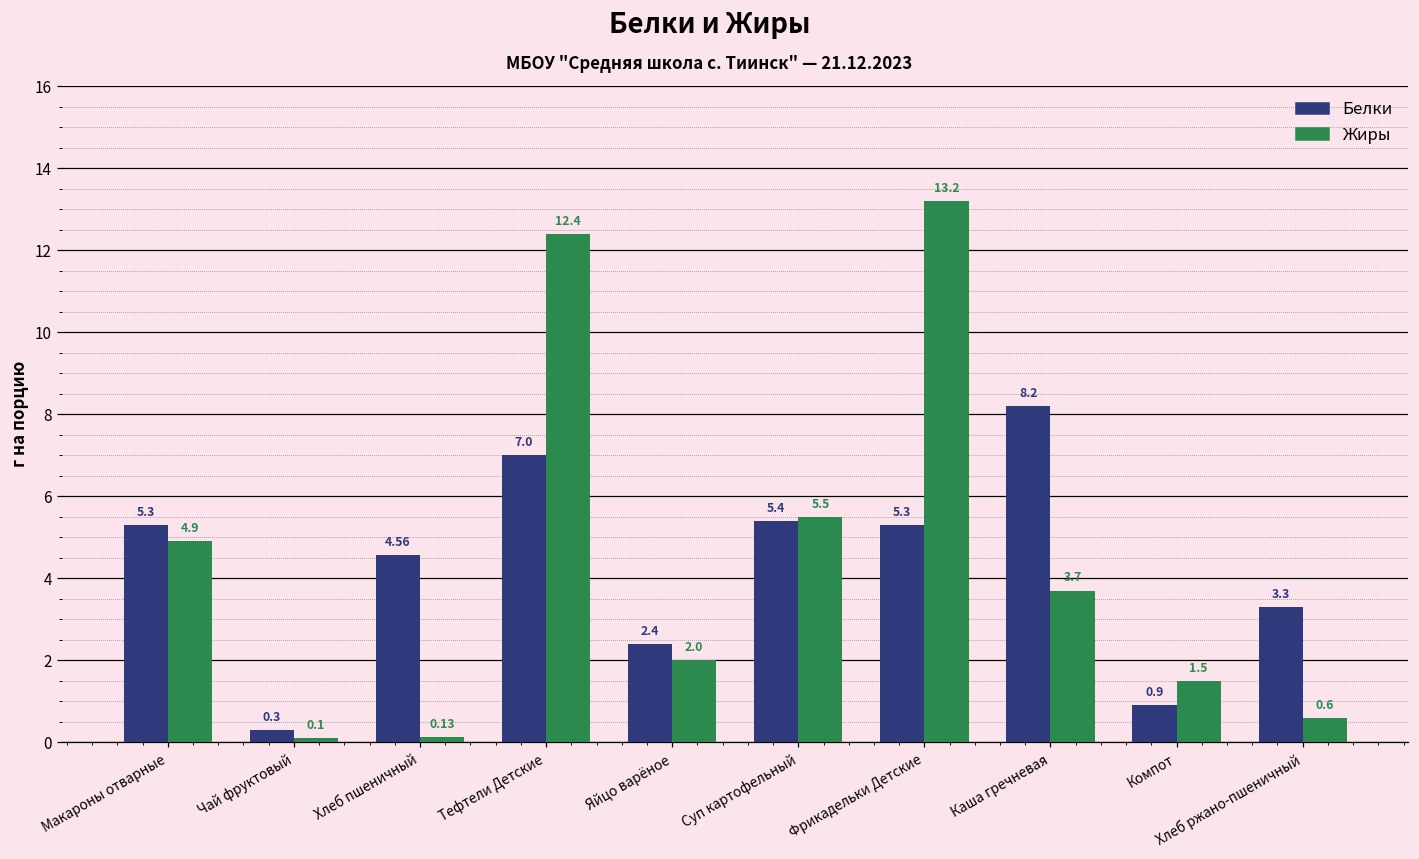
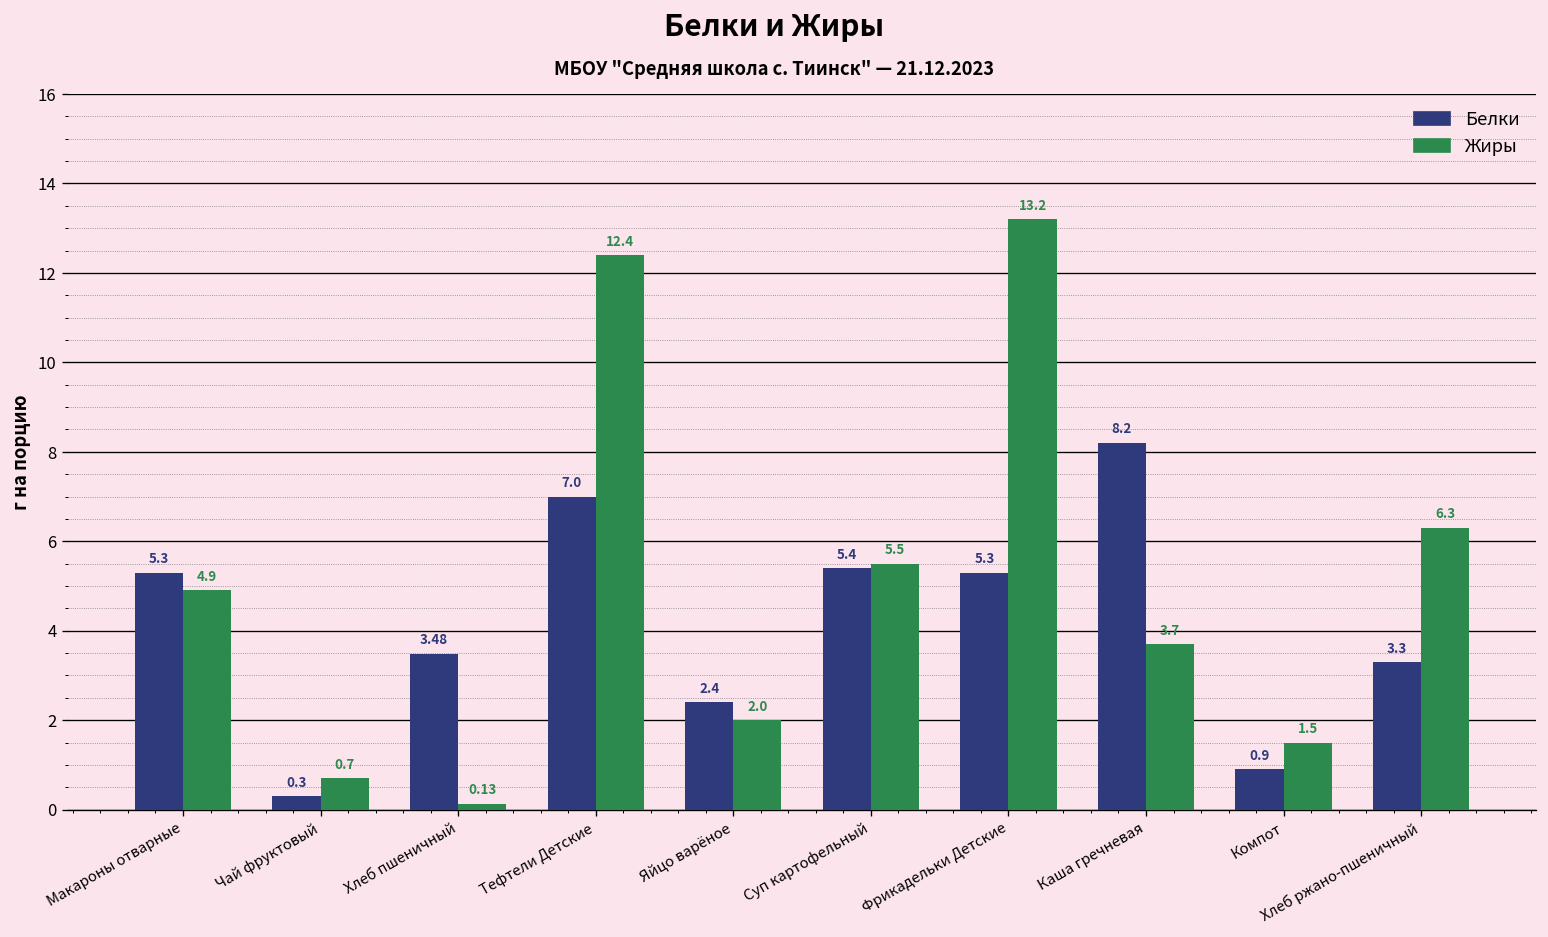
Жиры, Чай фруктовый: 0.1 -> 0.7
Белки, Хлеб пшеничный: 4.56 -> 3.48
Жиры, Хлеб ржано-пшеничный: 0.6 -> 6.3
